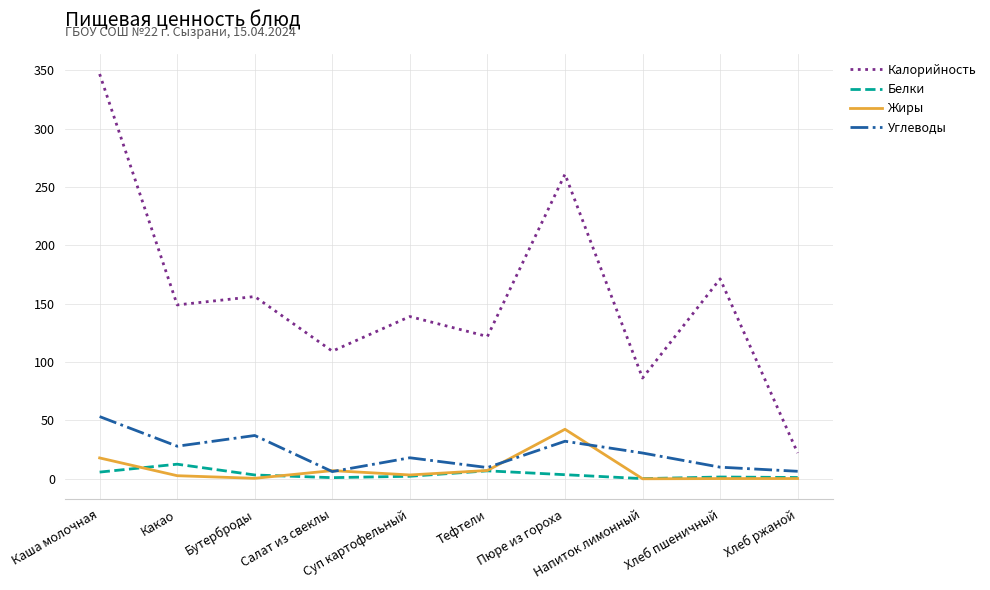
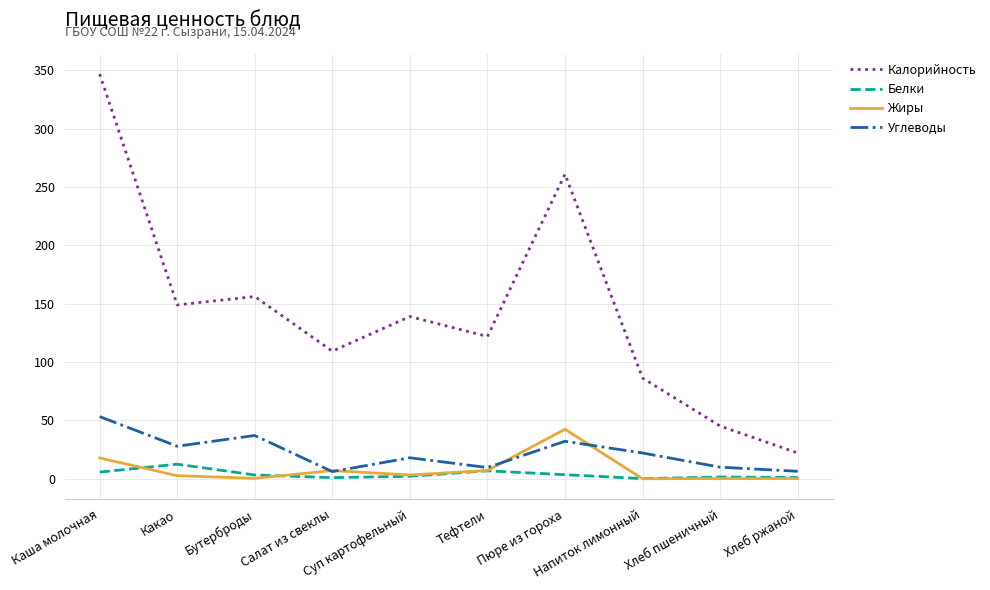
Калорийность, Хлеб пшеничный: 171 -> 45
